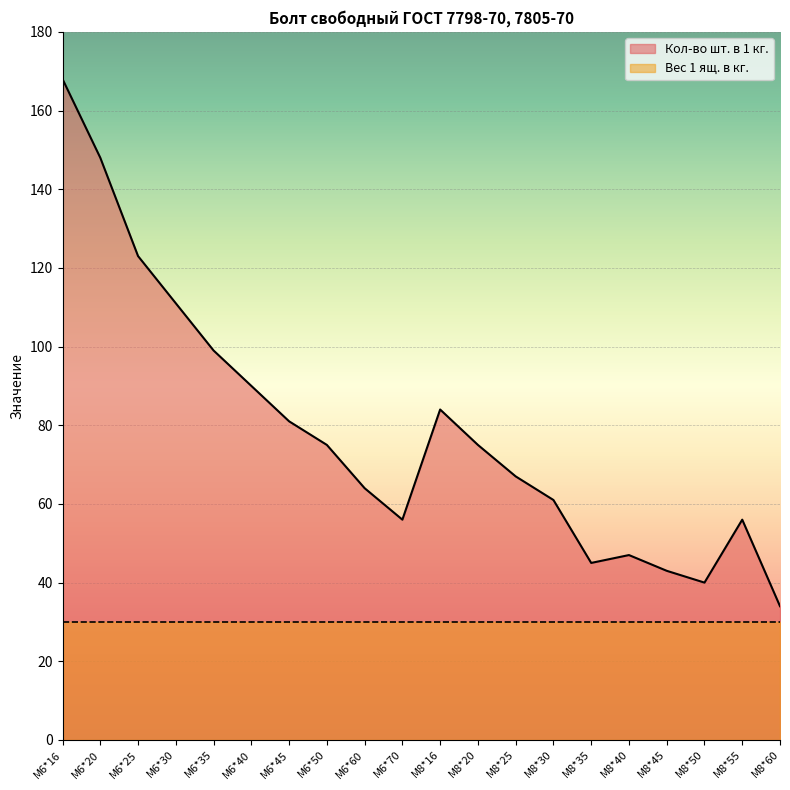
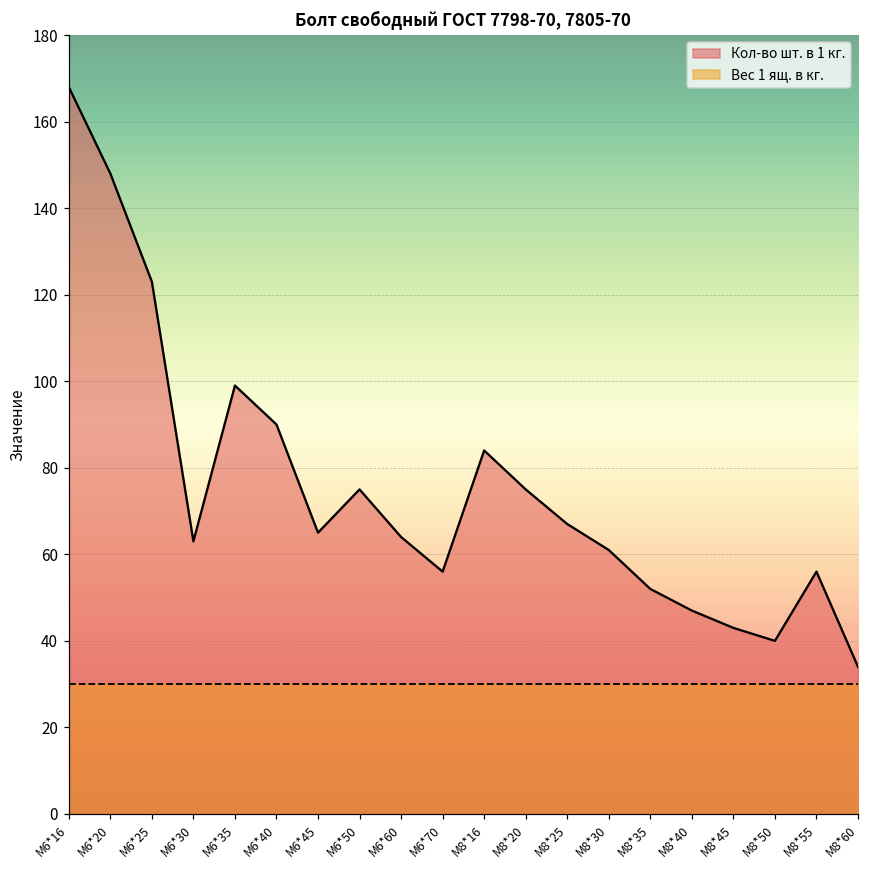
Кол-во шт. в 1 кг., М6*30: 111 -> 63
Кол-во шт. в 1 кг., М6*45: 81 -> 65
Кол-во шт. в 1 кг., М8*35: 45 -> 52
